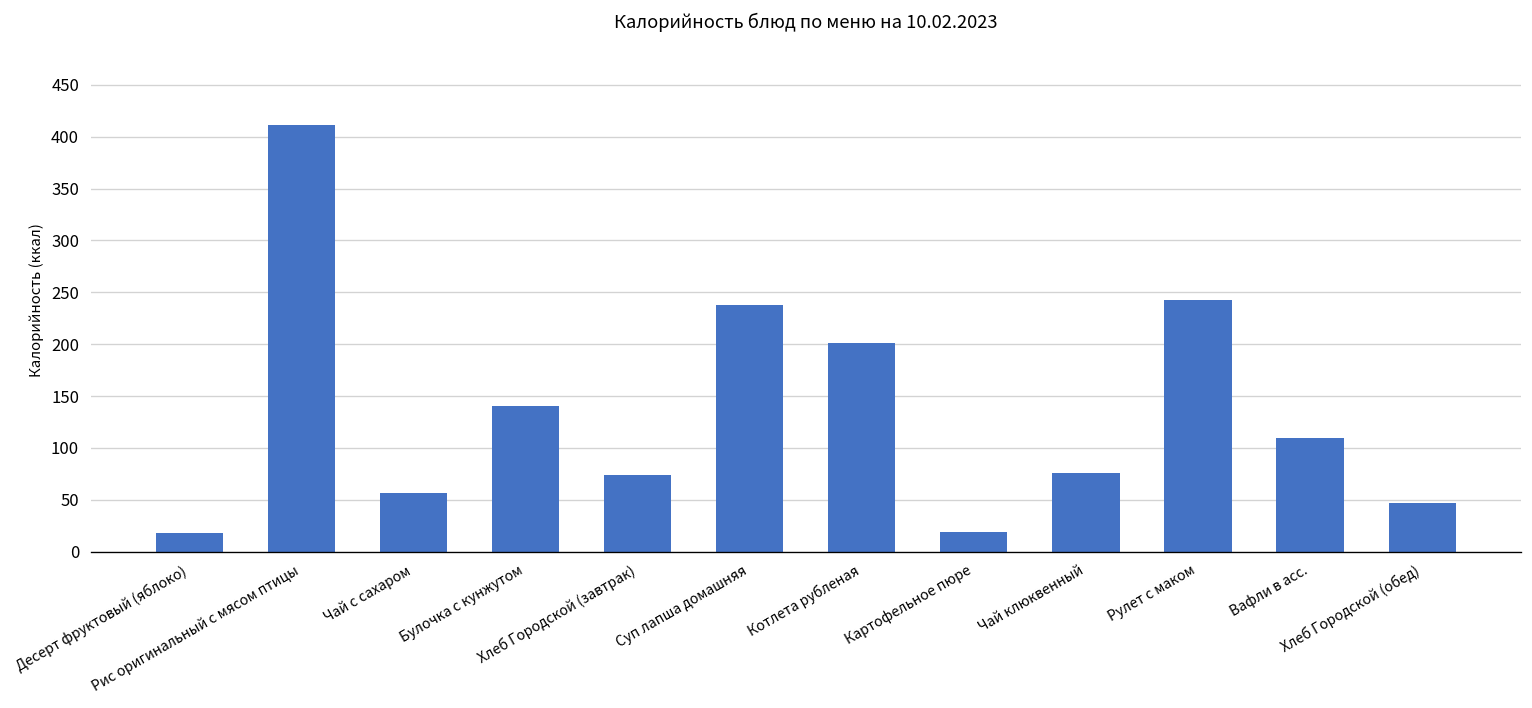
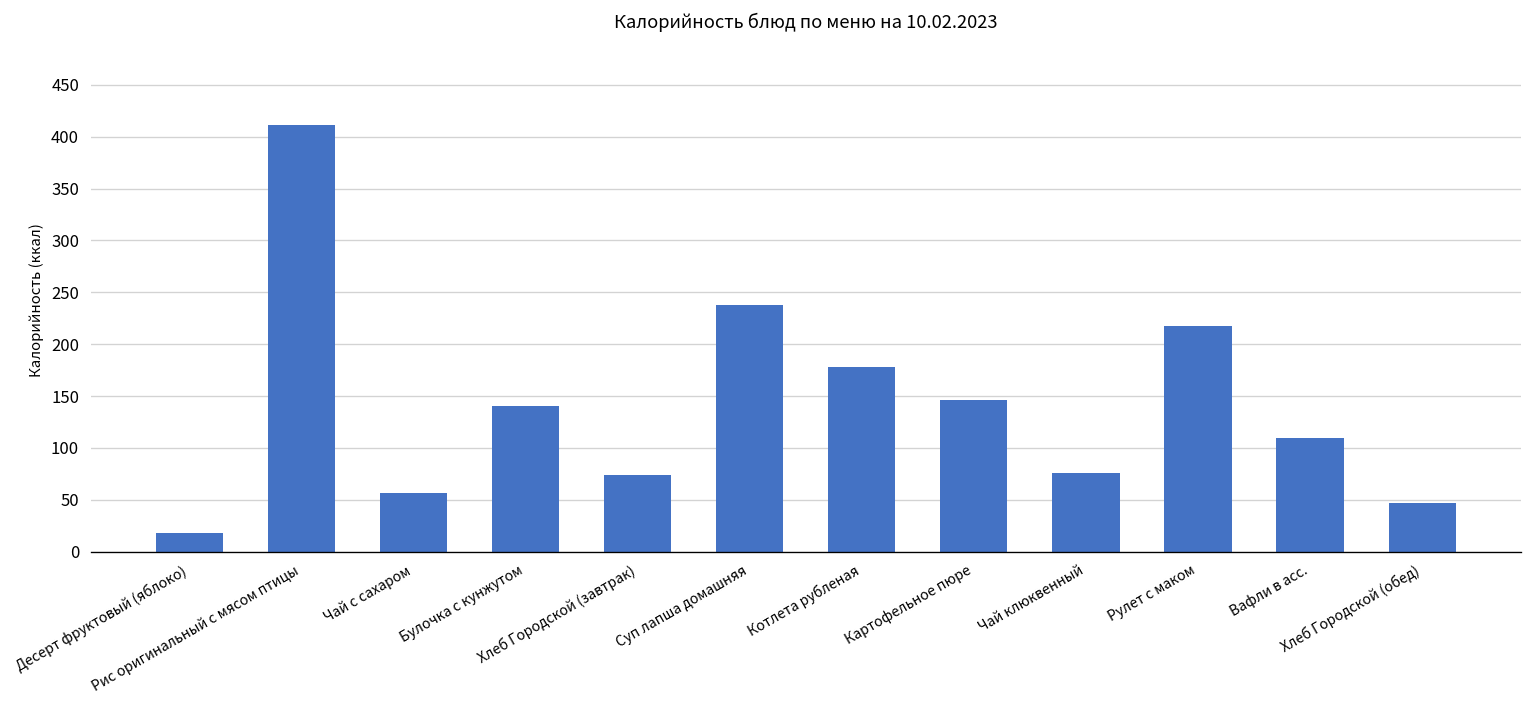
Котлета рубленая: 200 -> 180
Картофельное пюре: 20 -> 150
Рулет с маком: 240 -> 220
